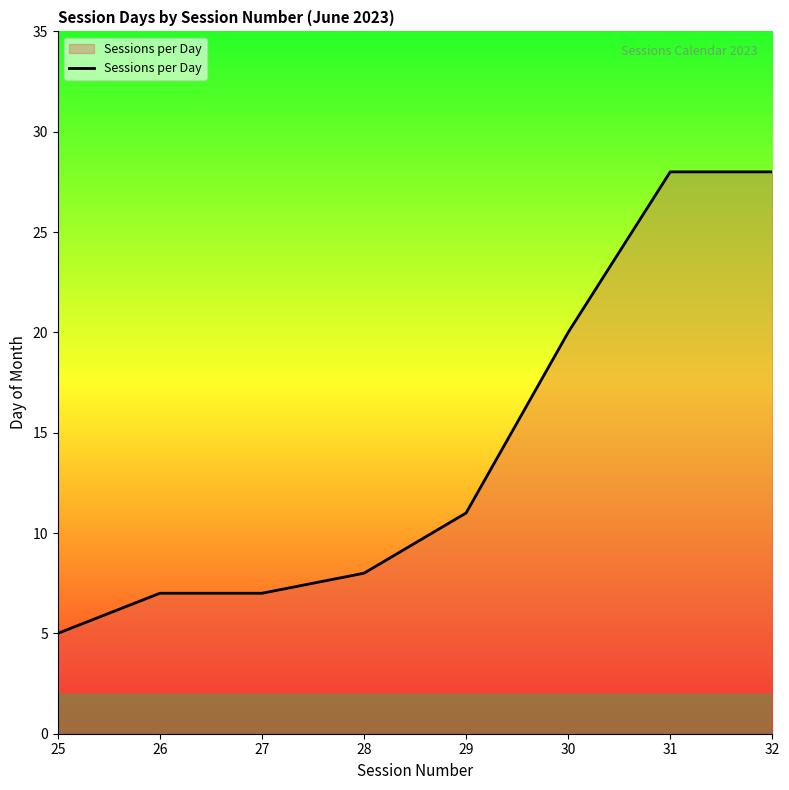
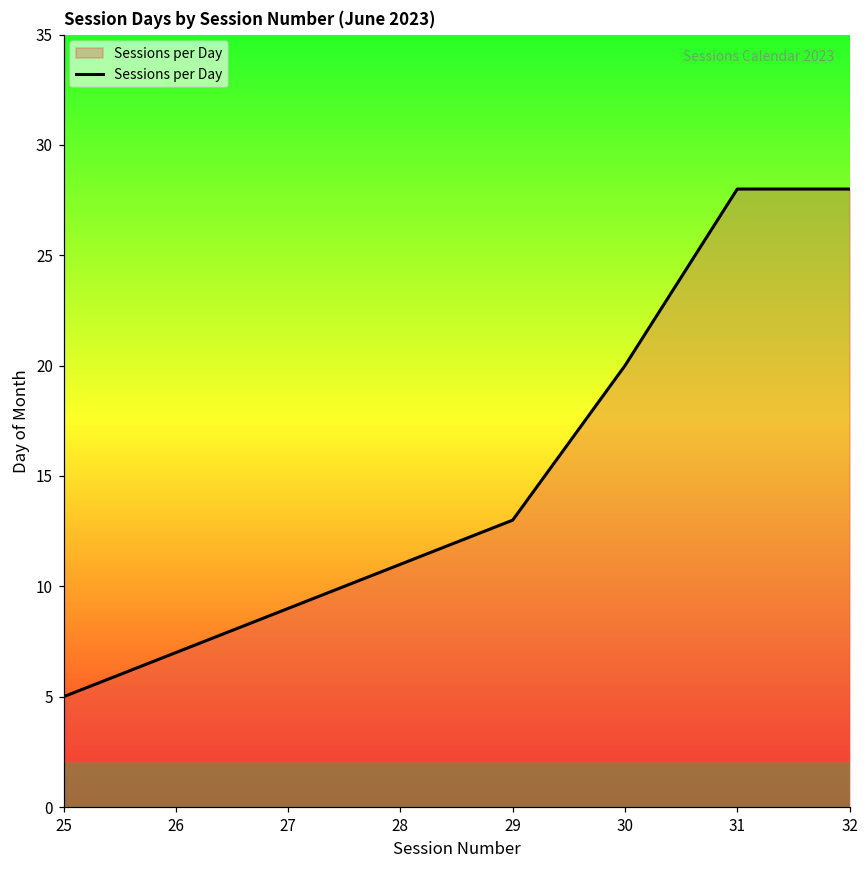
27: 7 -> 9
28: 8 -> 11
29: 11 -> 13
